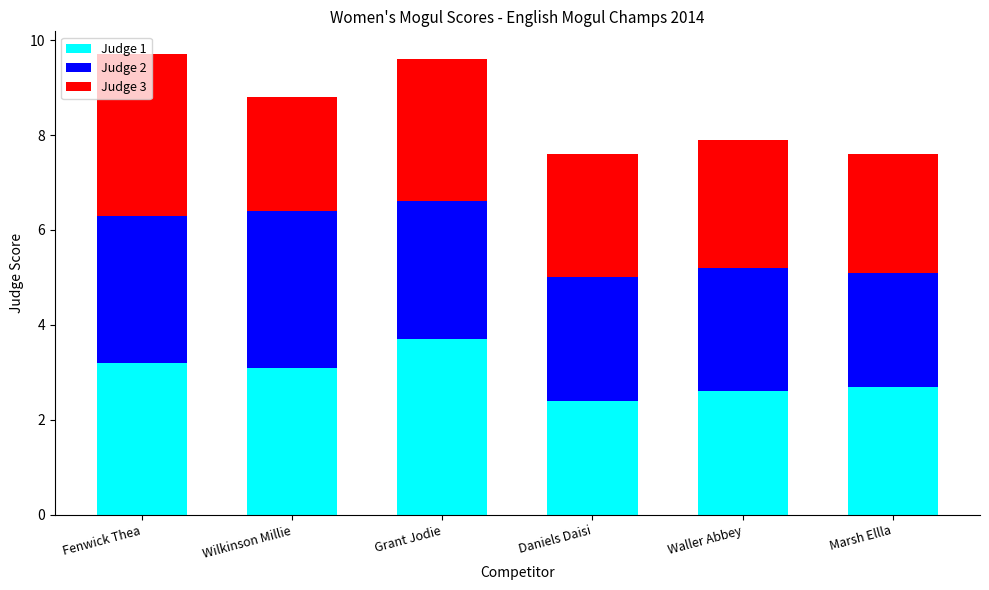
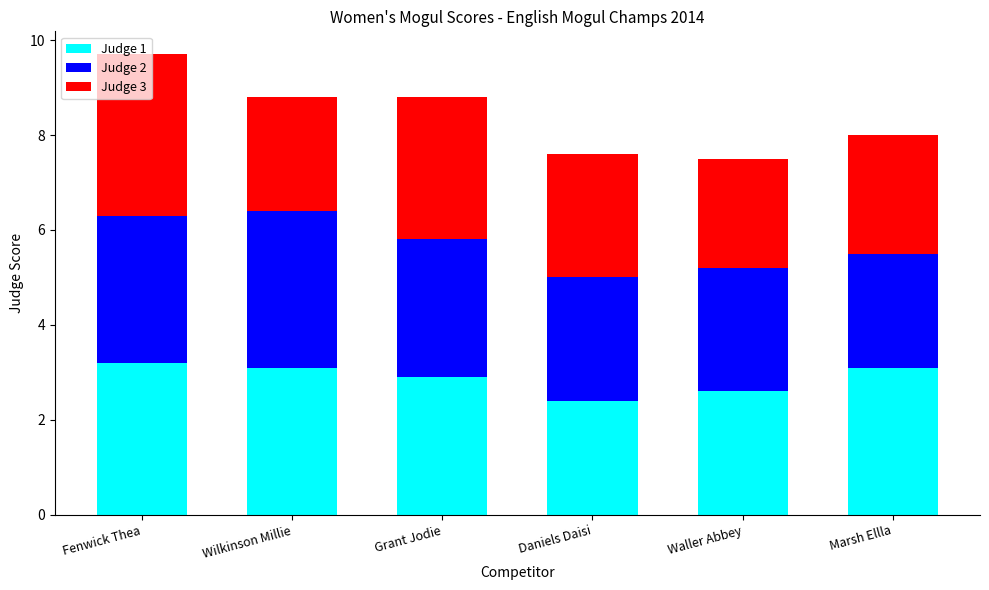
Judge 1, Grant Jodie: 3.7 -> 2.9
Judge 3, Waller Abbey: 2.7 -> 2.3
Judge 1, Marsh Ellla: 2.7 -> 3.1
